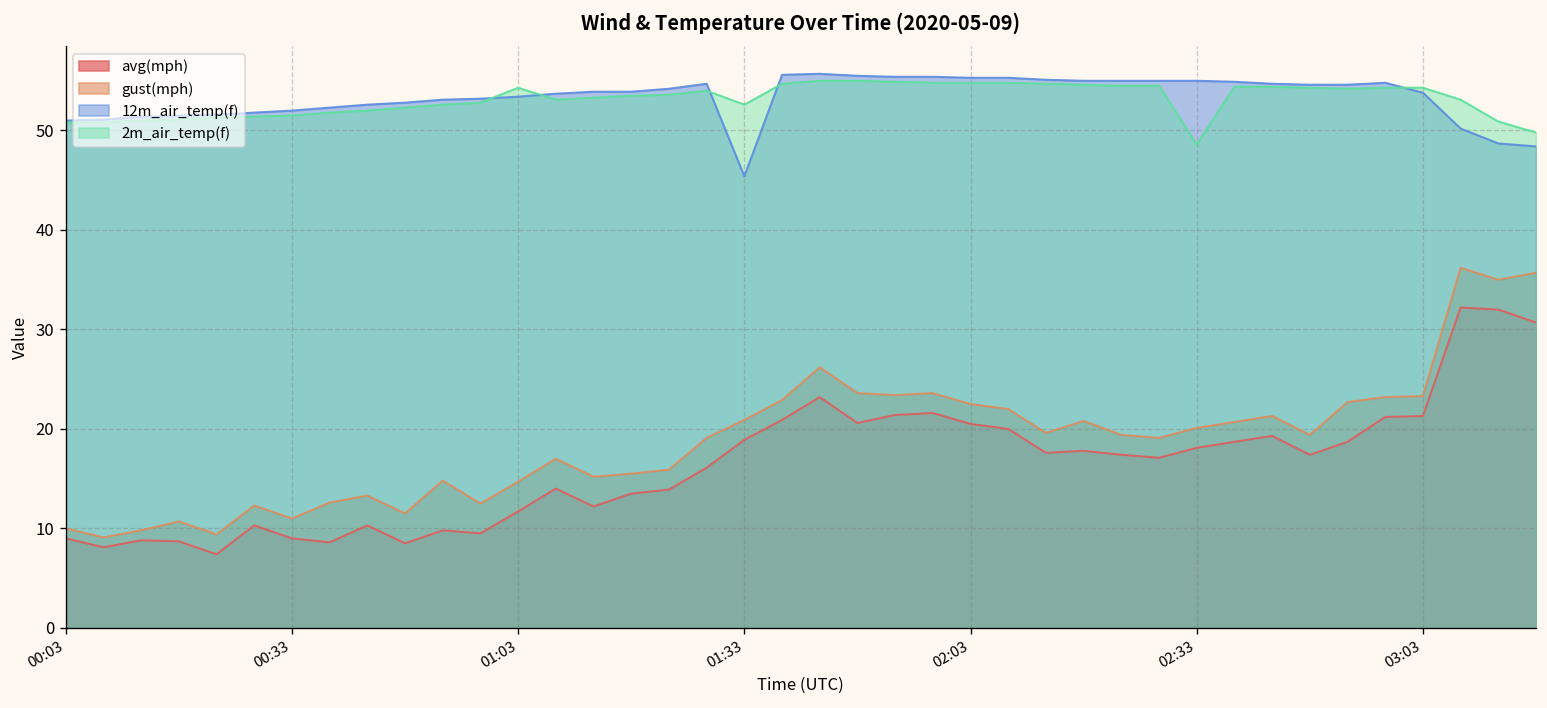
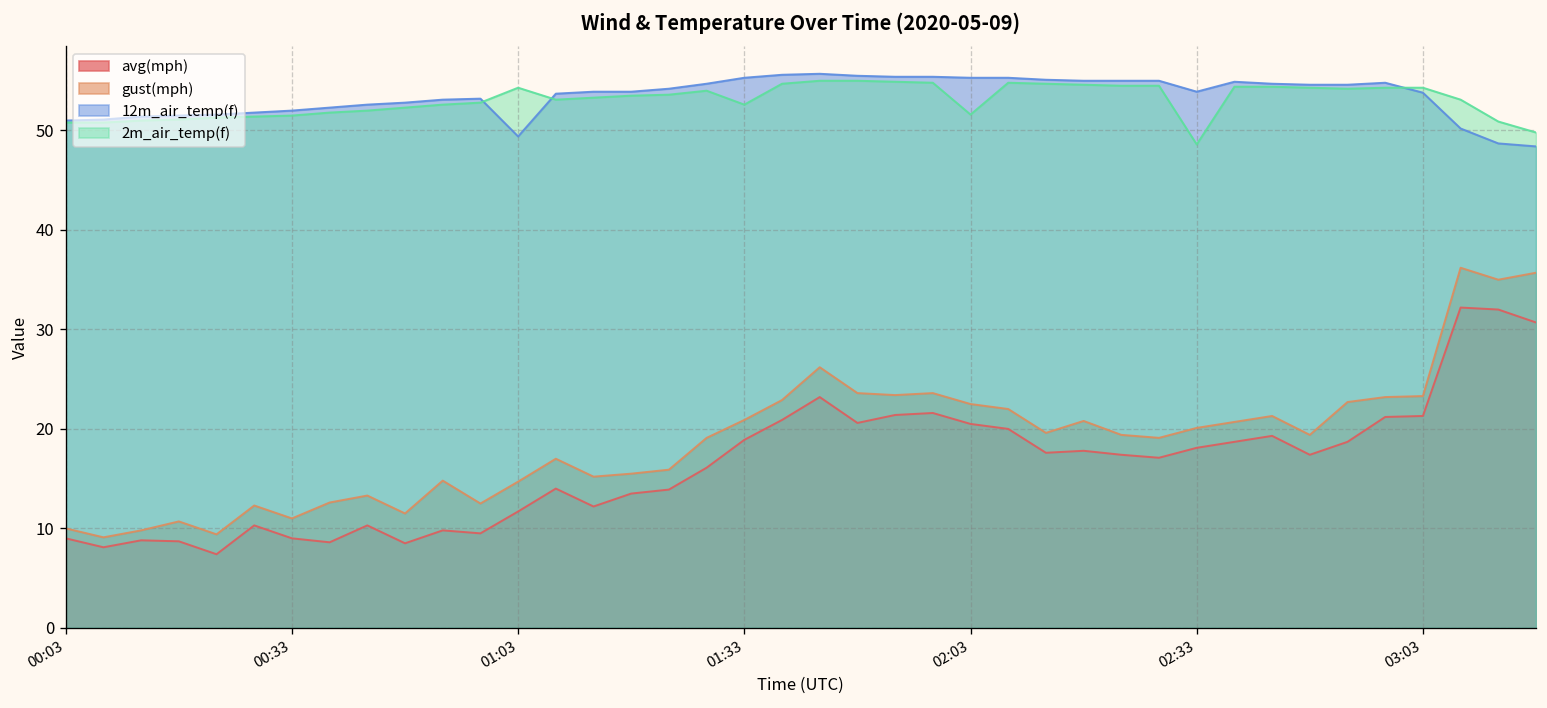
12m_air_temp(f), 01:03: 53 -> 49
12m_air_temp(f), 01:33: 45 -> 55
2m_air_temp(f), 02:03: 55 -> 52
12m_air_temp(f), 02:33: 55 -> 54
